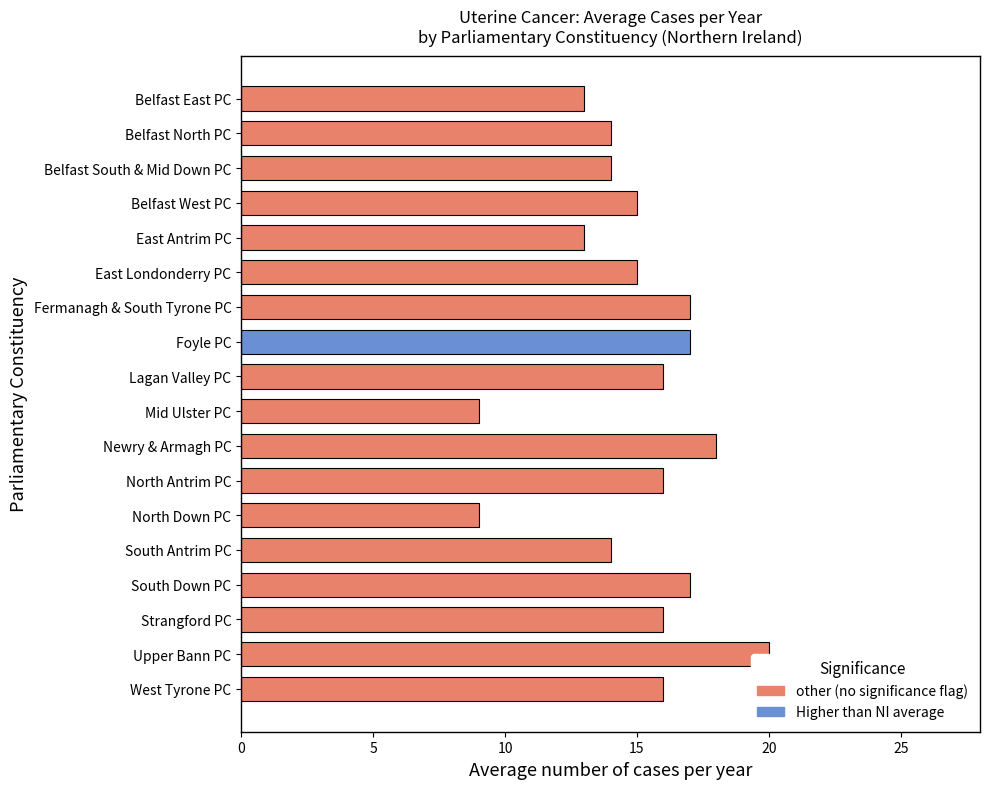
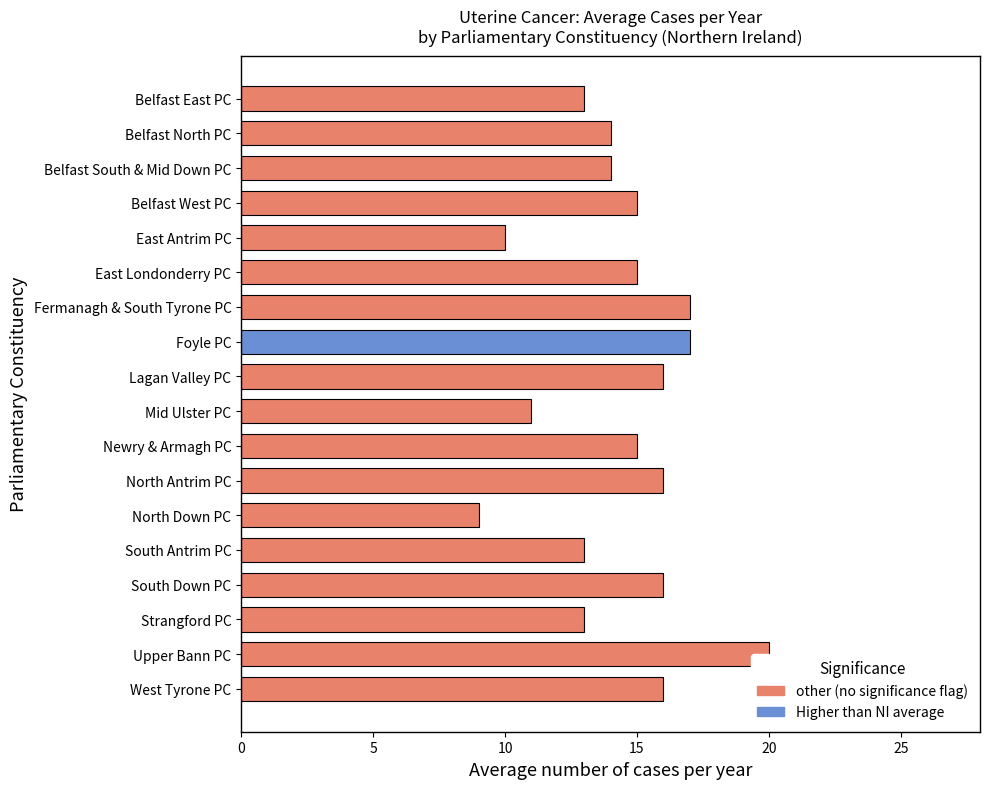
East Antrim PC: 13 -> 10
Mid Ulster PC: 9 -> 11
Newry & Armagh PC: 18 -> 15
South Antrim PC: 14 -> 13
South Down PC: 17 -> 16
Strangford PC: 16 -> 13
